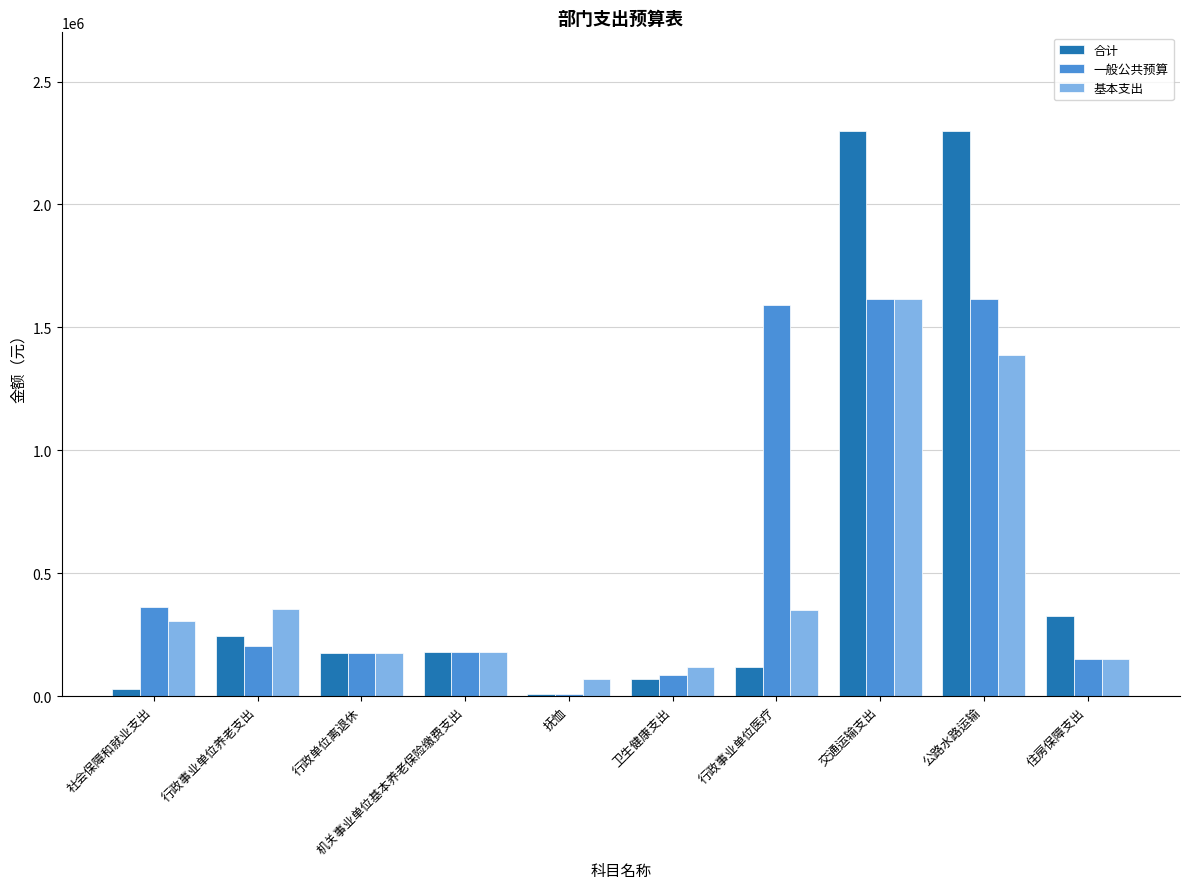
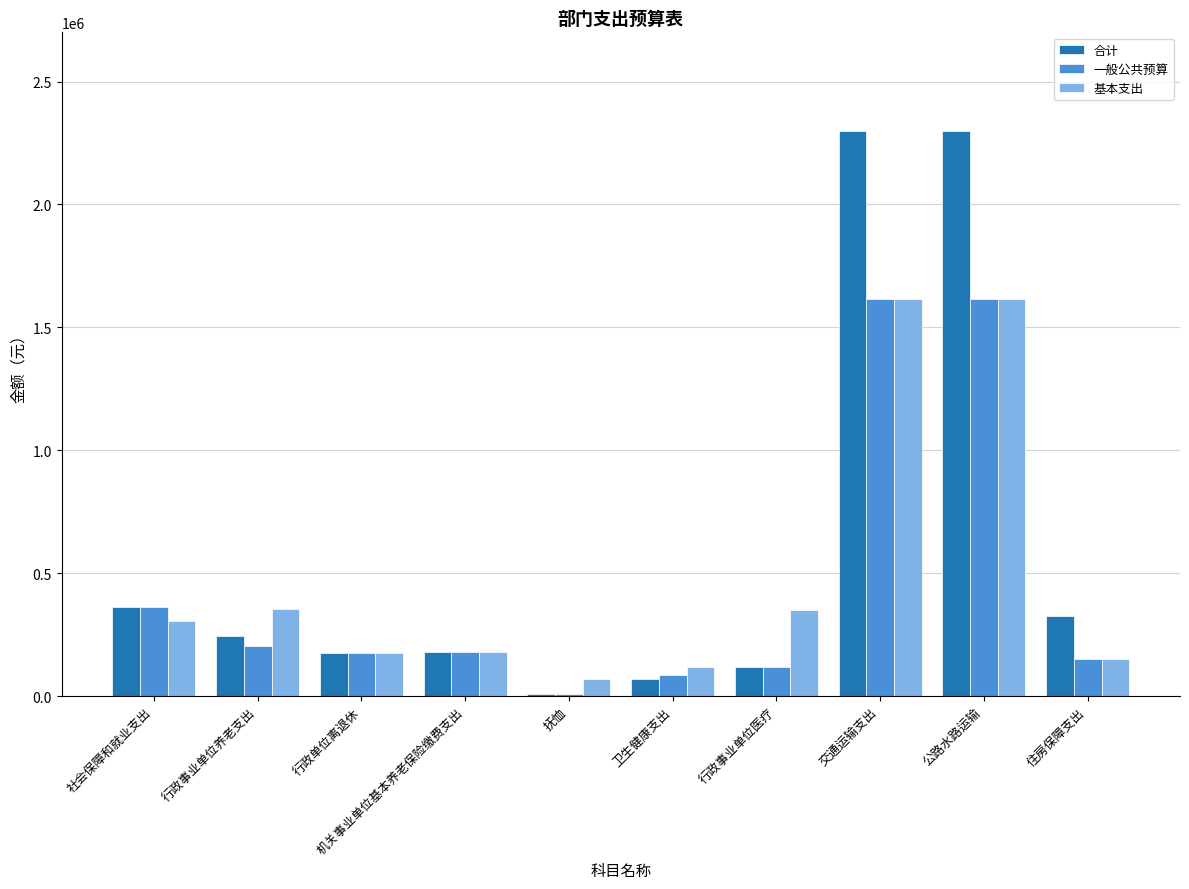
合计, 社会保障和就业支出: 30000 -> 360000
一般公共预算, 行政事业单位医疗: 1590000 -> 120000
基本支出, 公路水路运输: 1390000 -> 1620000
